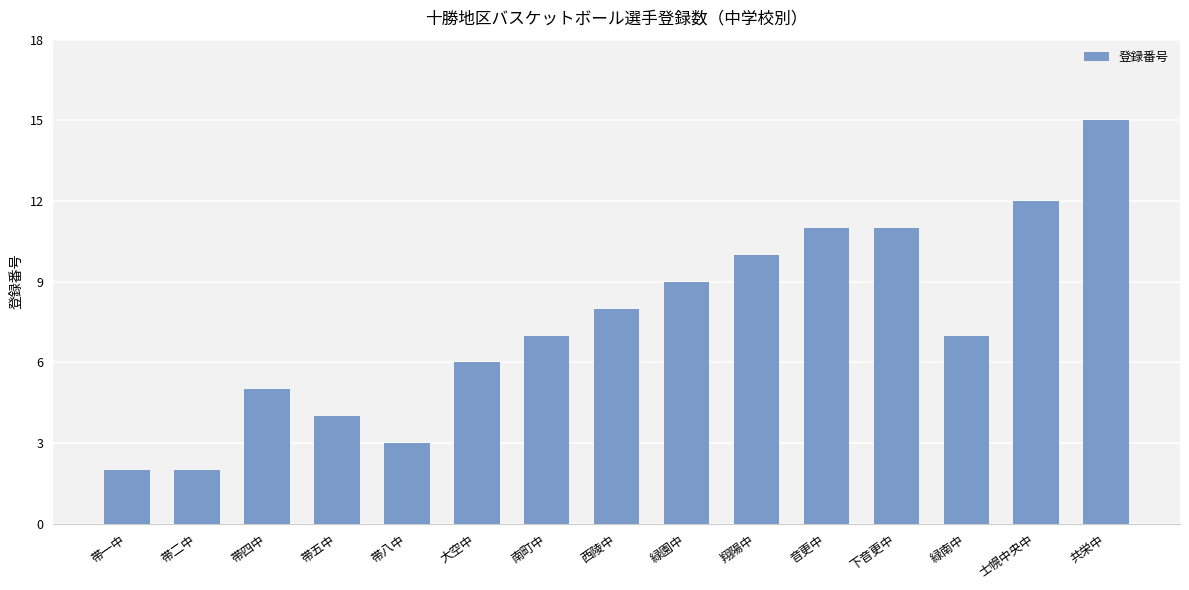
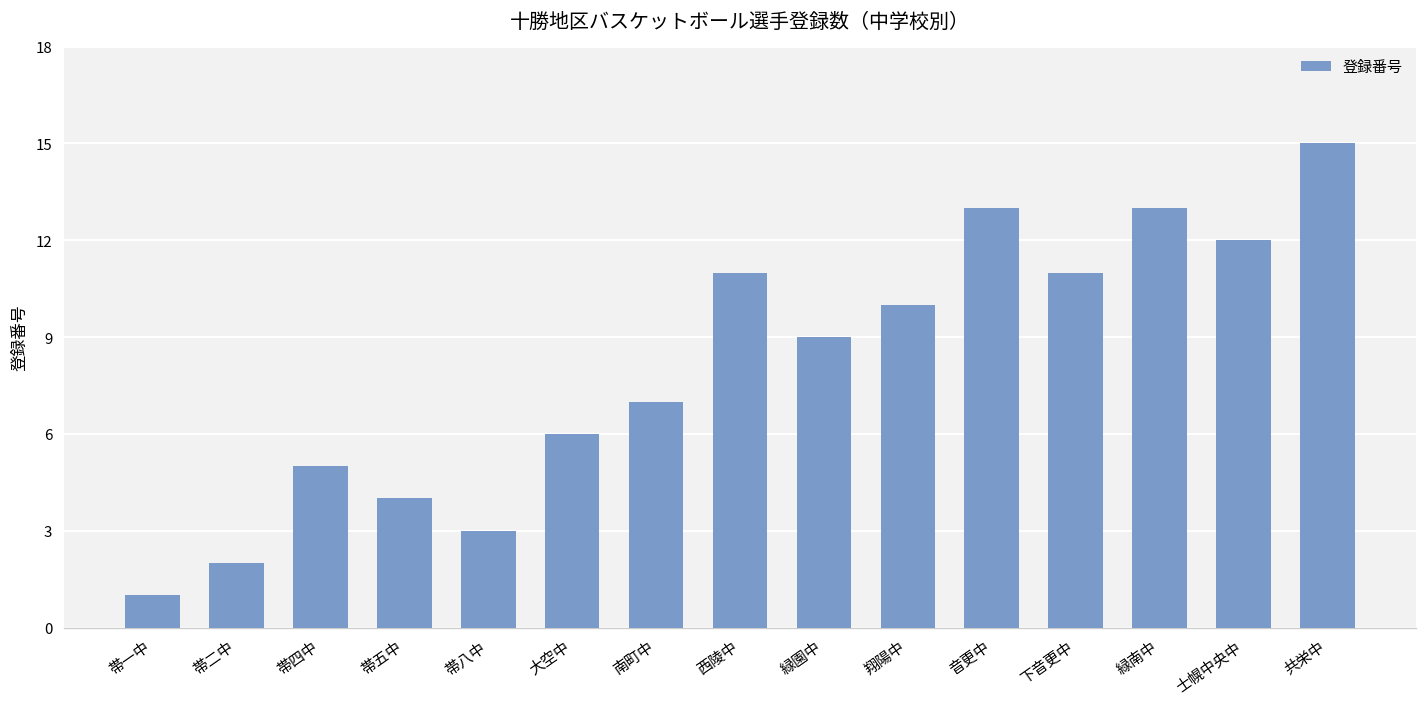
帯一中: 2 -> 1
西陵中: 8 -> 11
音更中: 11 -> 13
緑南中: 7 -> 13
